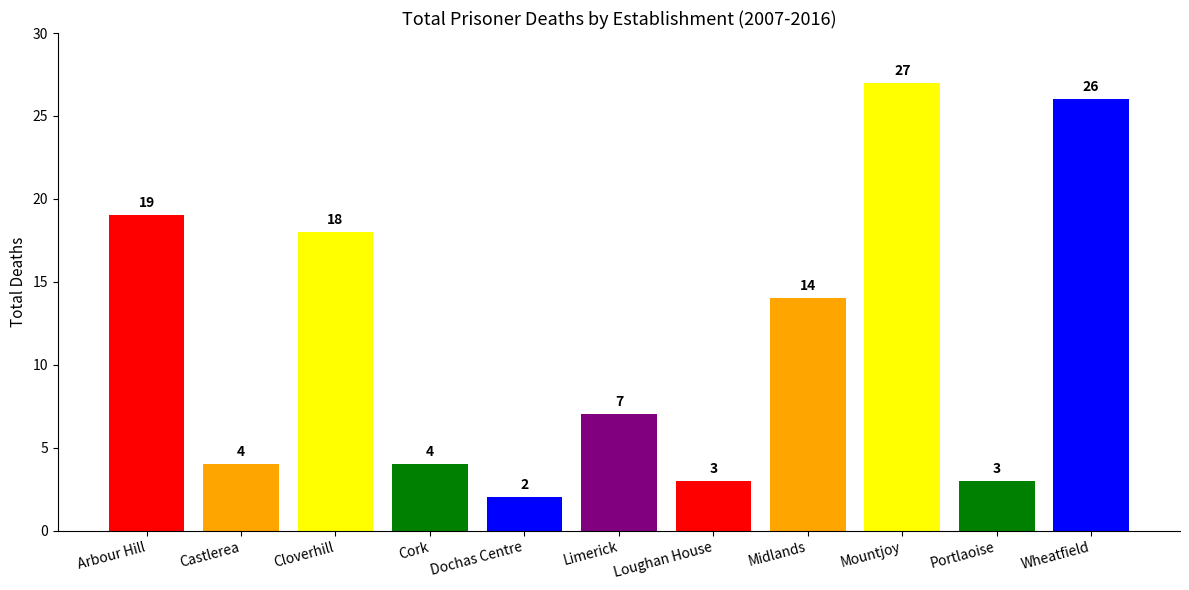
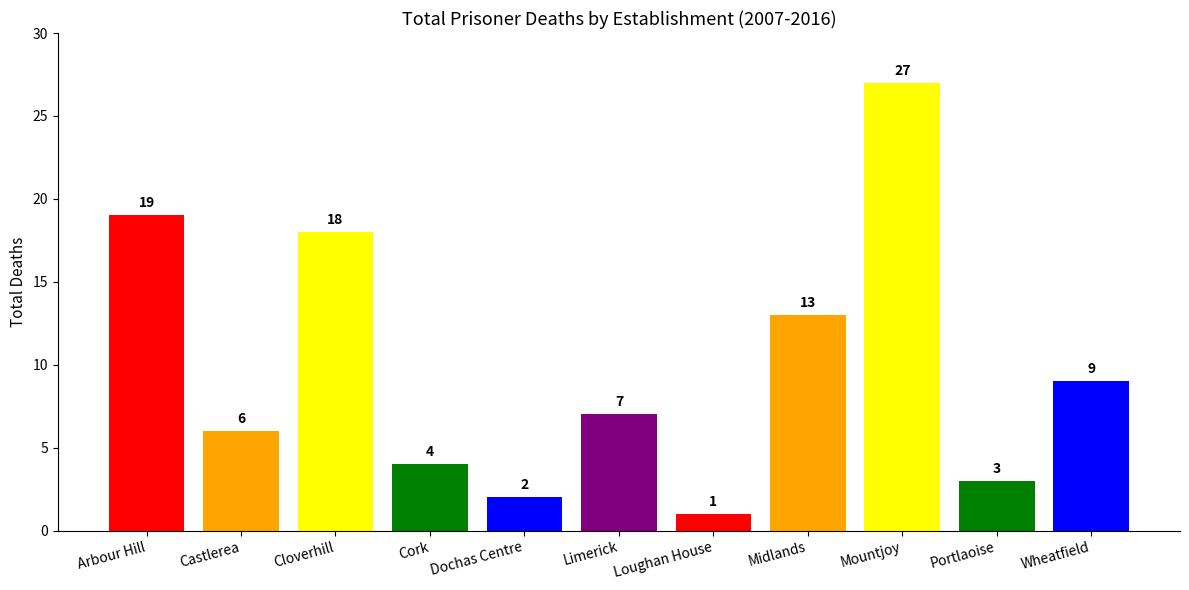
Castlerea: 4 -> 6
Loughan House: 3 -> 1
Midlands: 14 -> 13
Wheatfield: 26 -> 9
